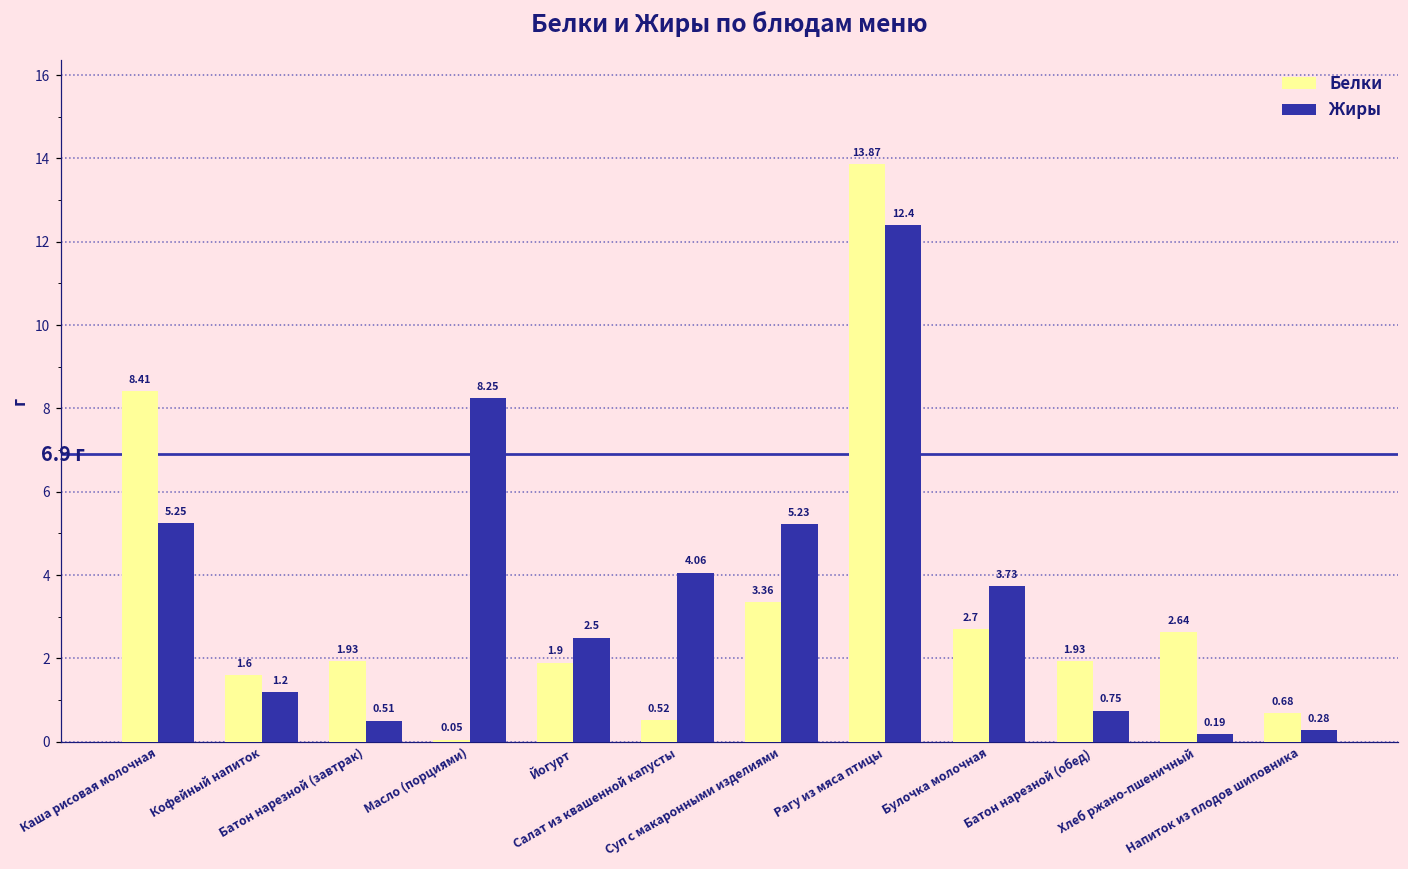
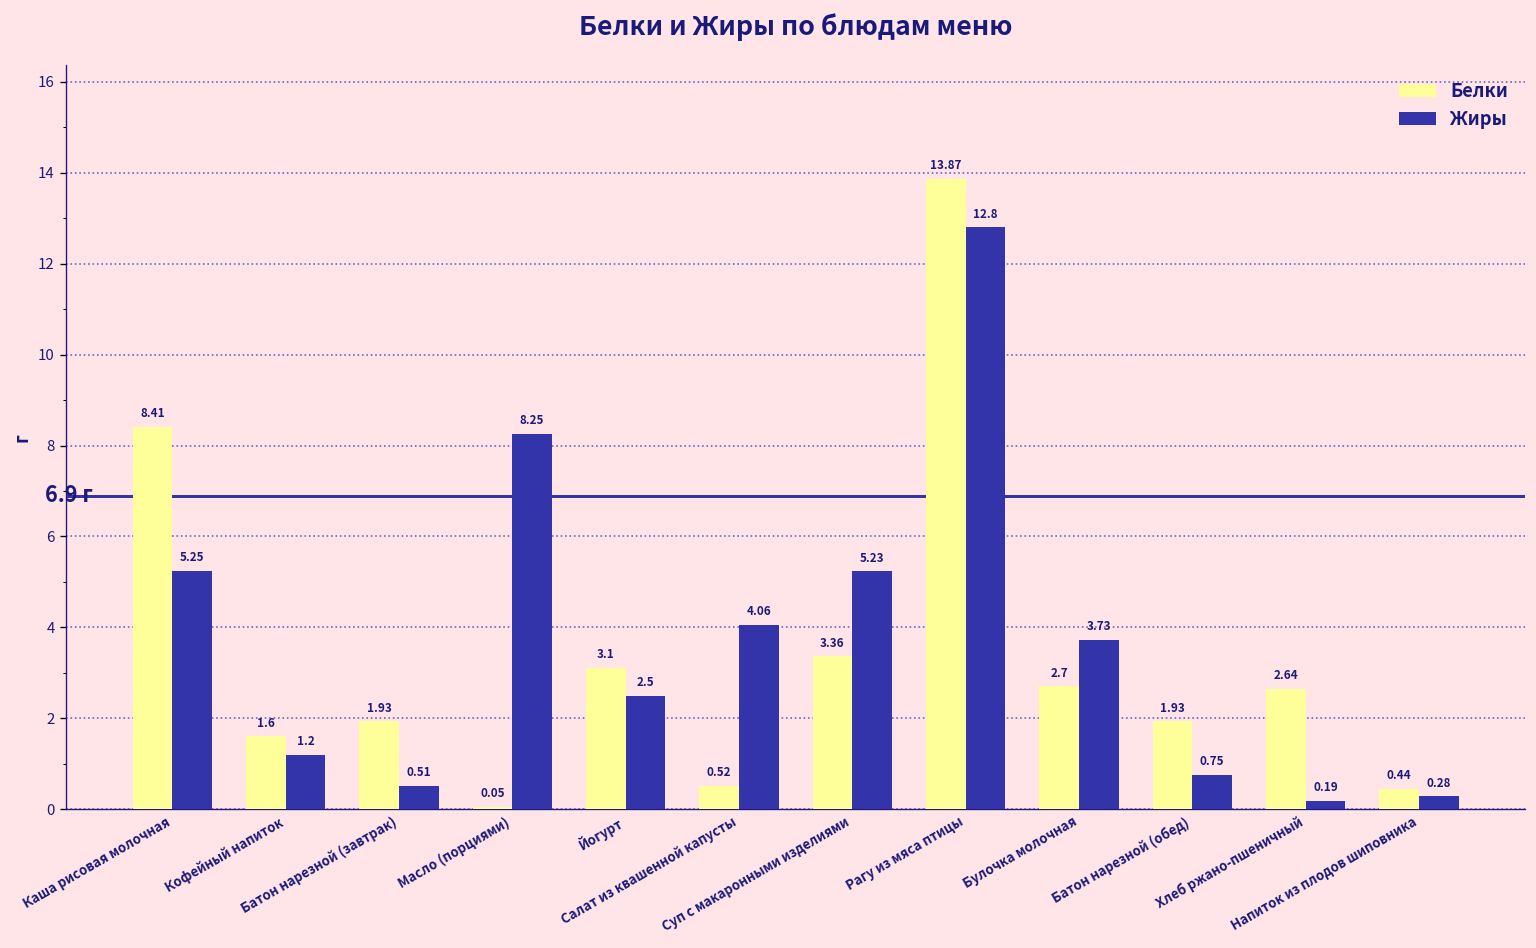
Белки, Йогурт: 1.9 -> 3.1
Жиры, Рагу из мяса птицы: 12.4 -> 12.8
Белки, Напиток из плодов шиповника: 0.68 -> 0.44
